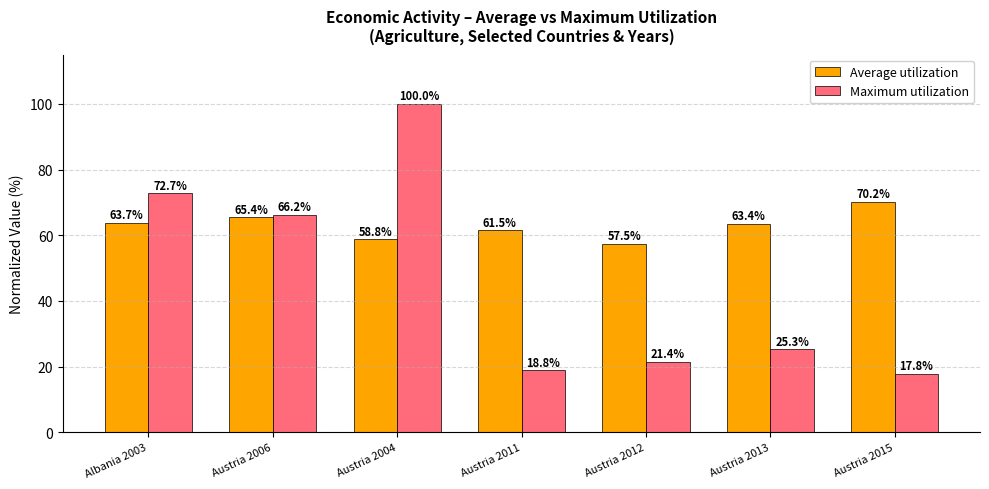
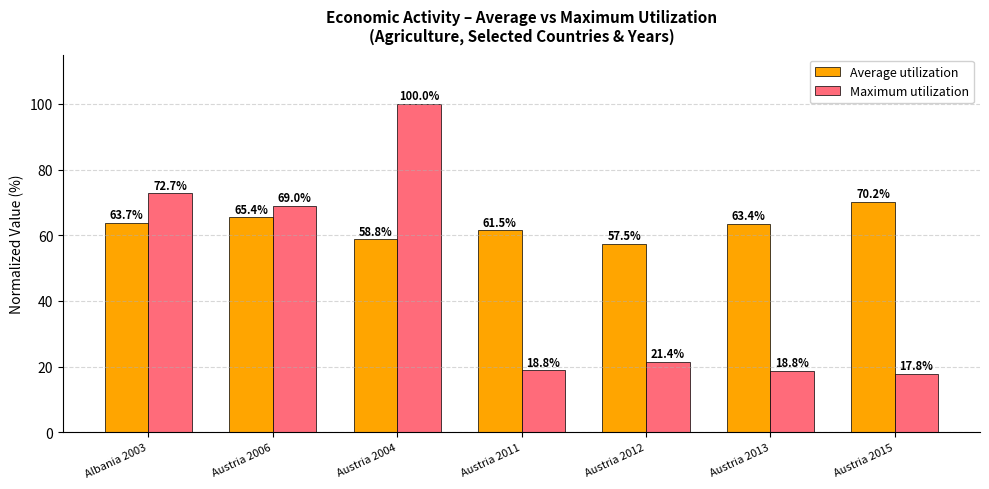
Maximum utilization, Austria 2006: 66.2% -> 69.0%
Maximum utilization, Austria 2013: 25.3% -> 18.8%
